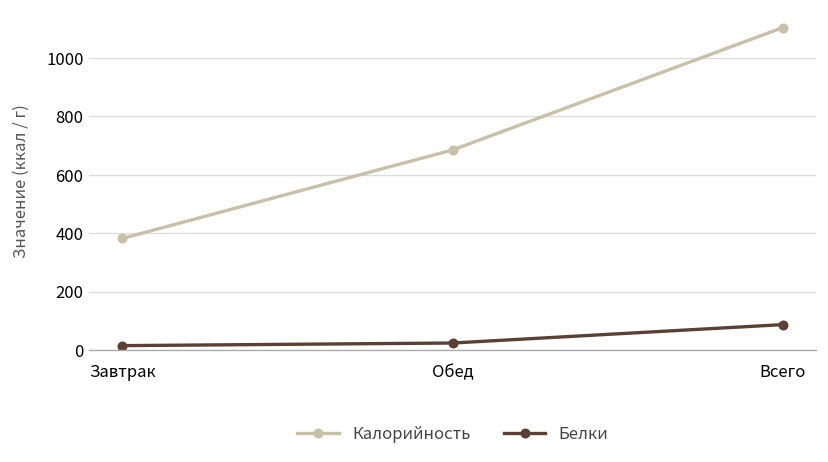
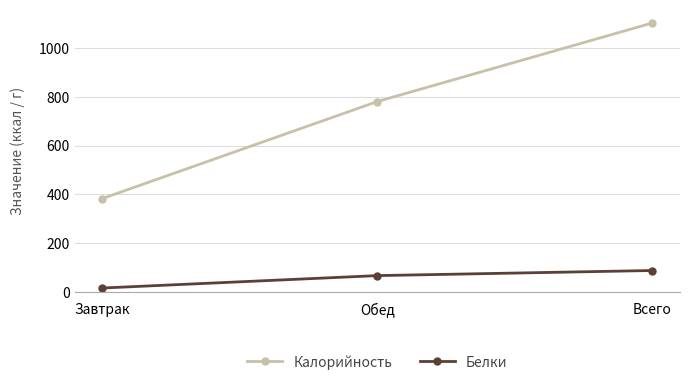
Калорийность, Обед: 690 -> 780
Белки, Обед: 20 -> 70
